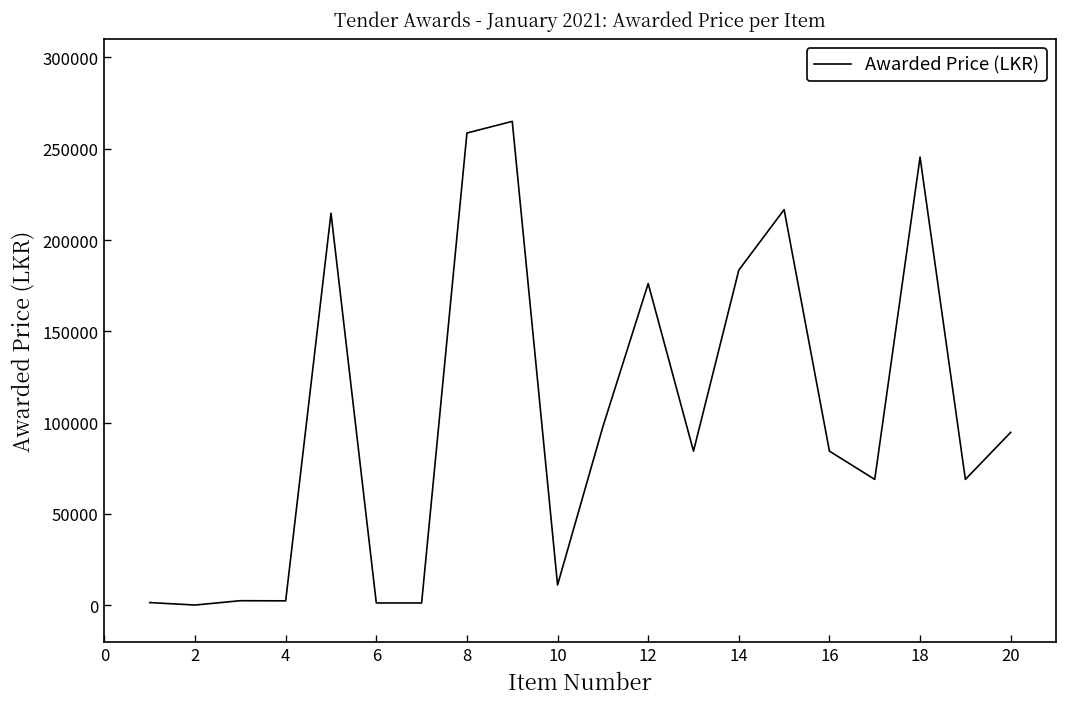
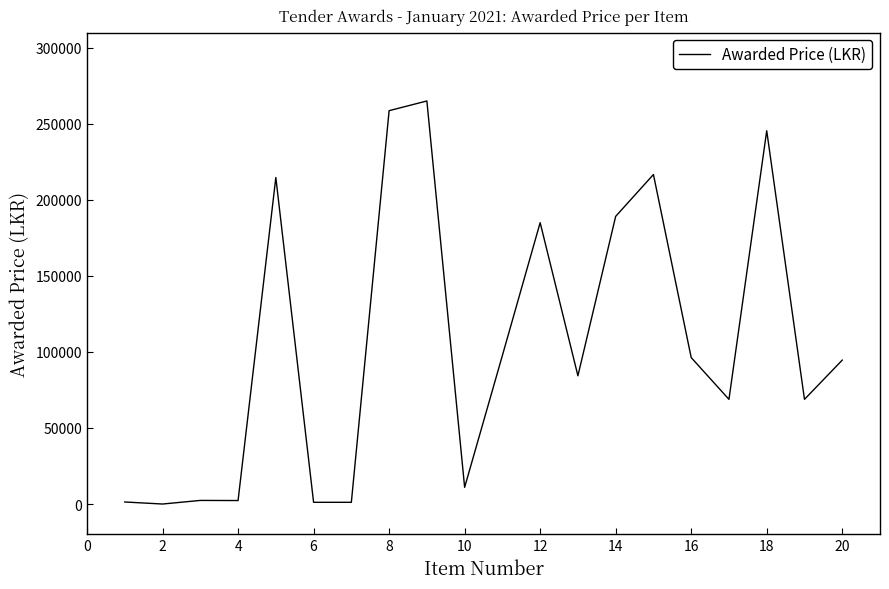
12: 176000 -> 185000
14: 184000 -> 189000
16: 84000 -> 96000
